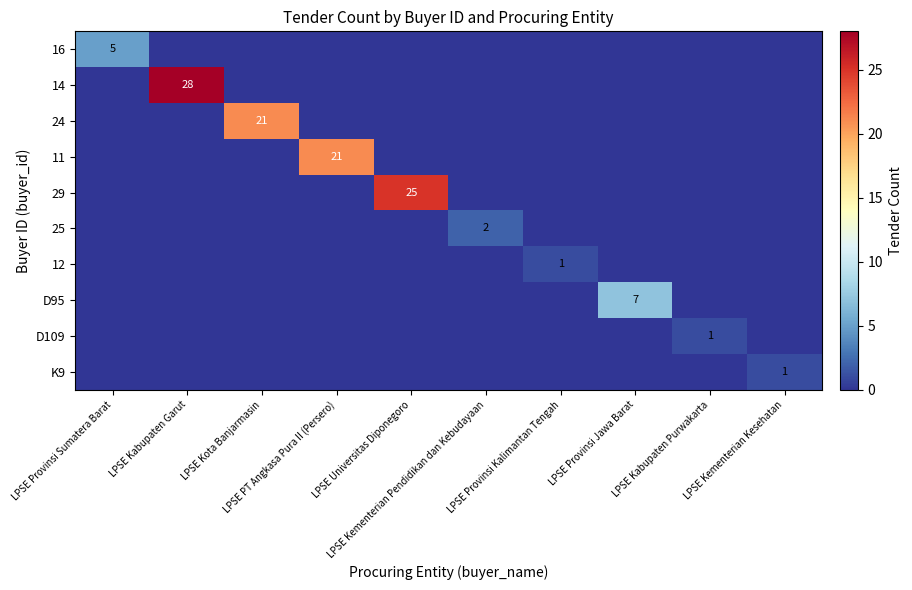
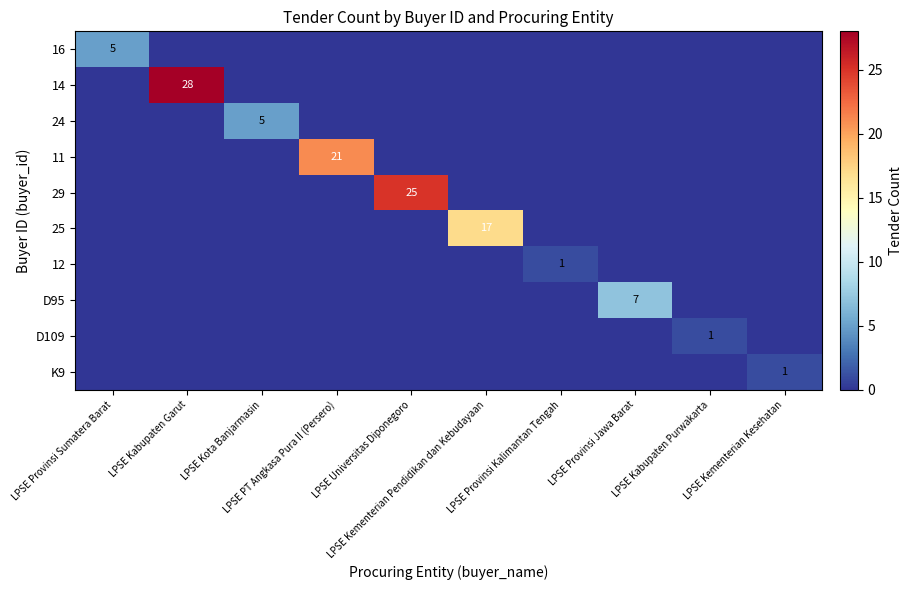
24, LPSE Kota Banjarmasin: 21 -> 5
25, LPSE Kementerian Pendidikan dan Kebudayaan: 2 -> 17
